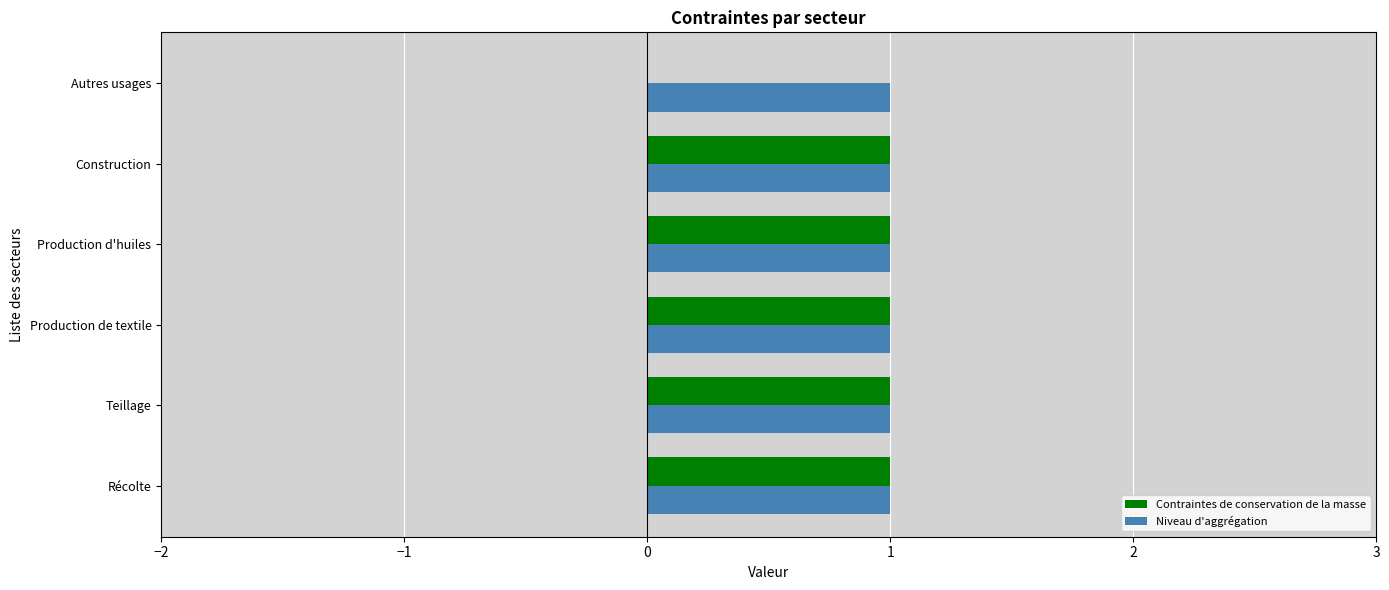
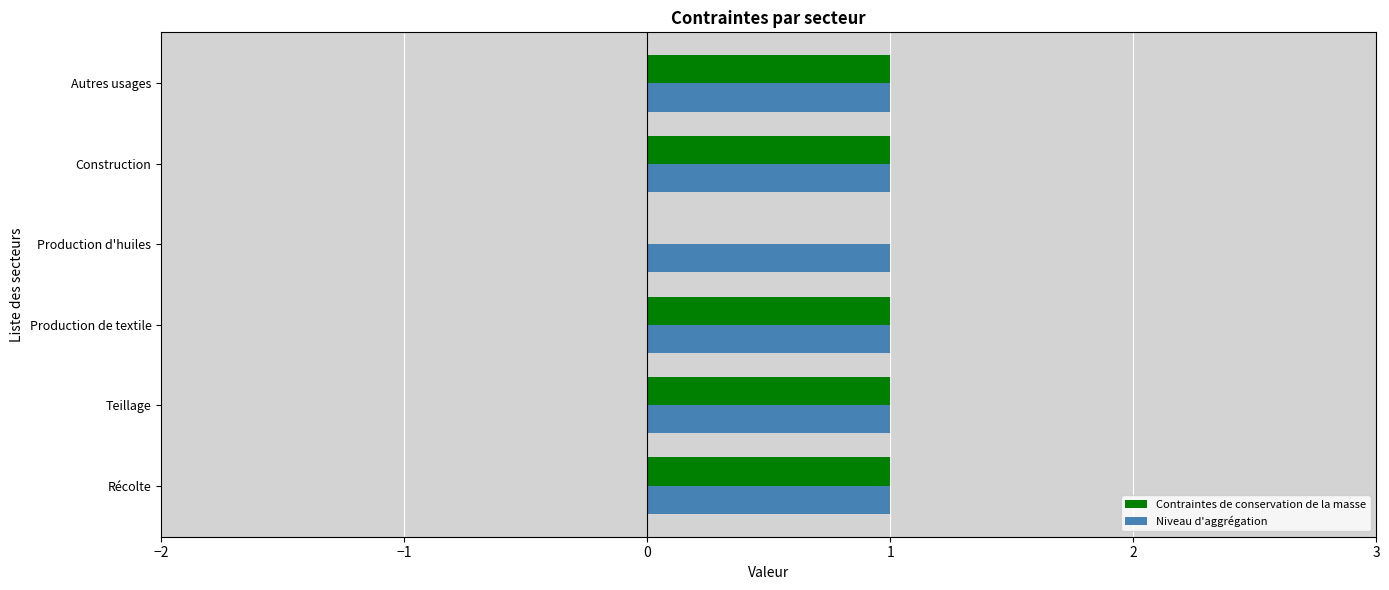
Contraintes de conservation de la masse, Autres usages: 0 -> 1
Contraintes de conservation de la masse, Production d'huiles: 1 -> 0
